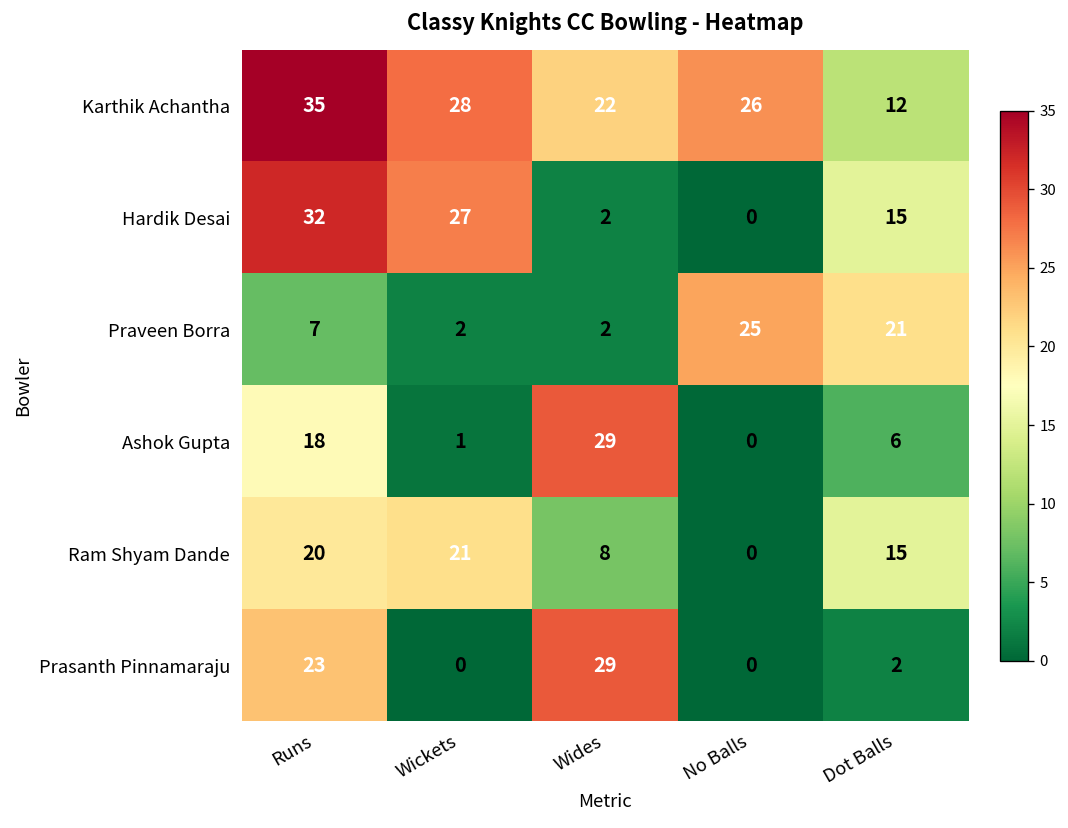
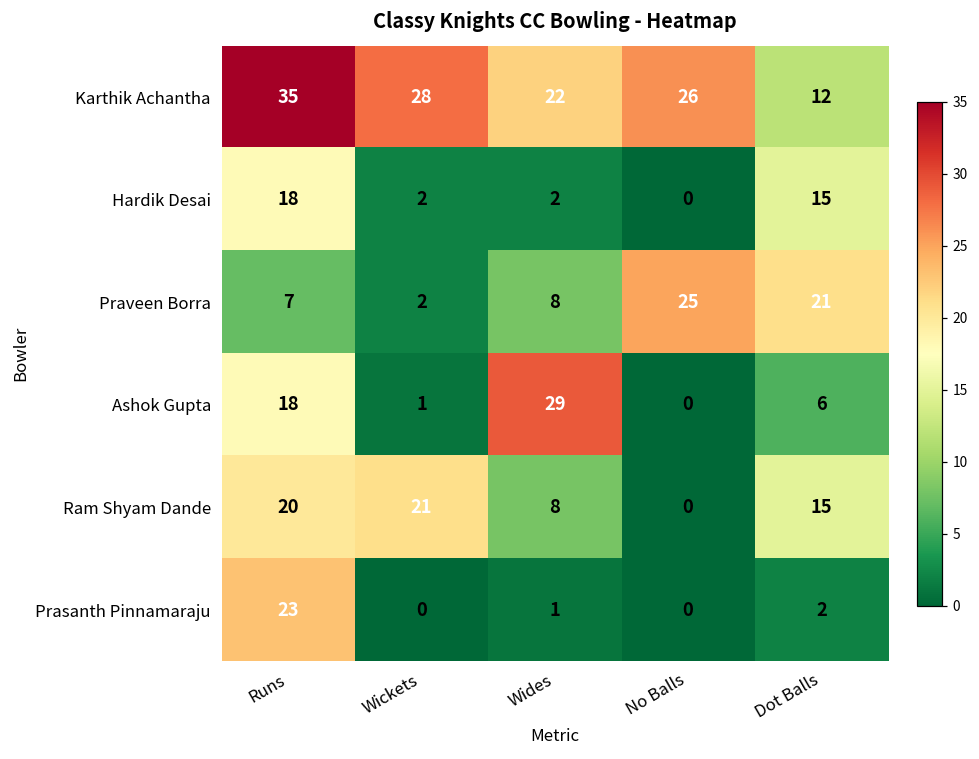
Hardik Desai, Runs: 32 -> 18
Hardik Desai, Wickets: 27 -> 2
Praveen Borra, Wides: 2 -> 8
Prasanth Pinnamaraju, Wides: 29 -> 1
